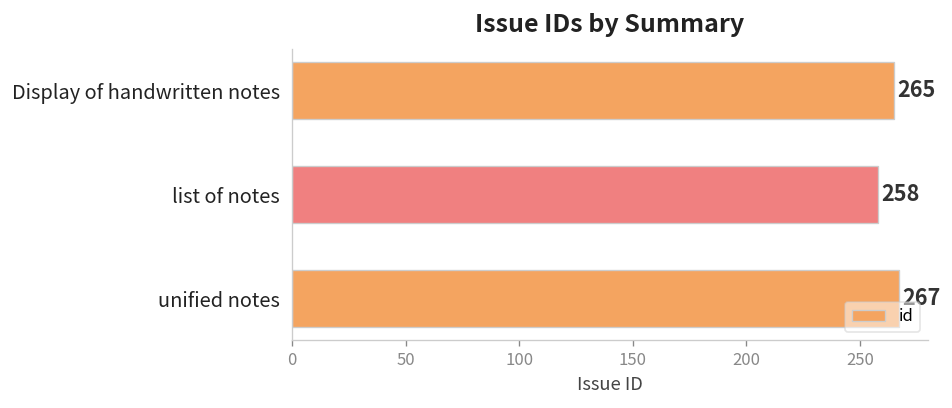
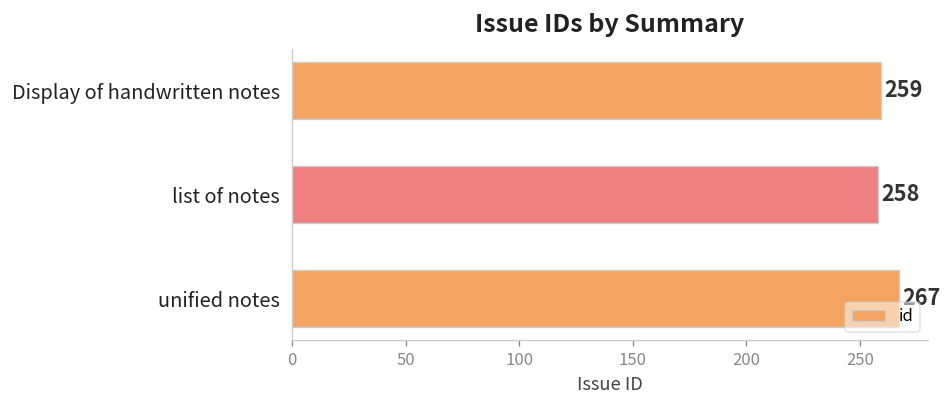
Display of handwritten notes: 265 -> 259
